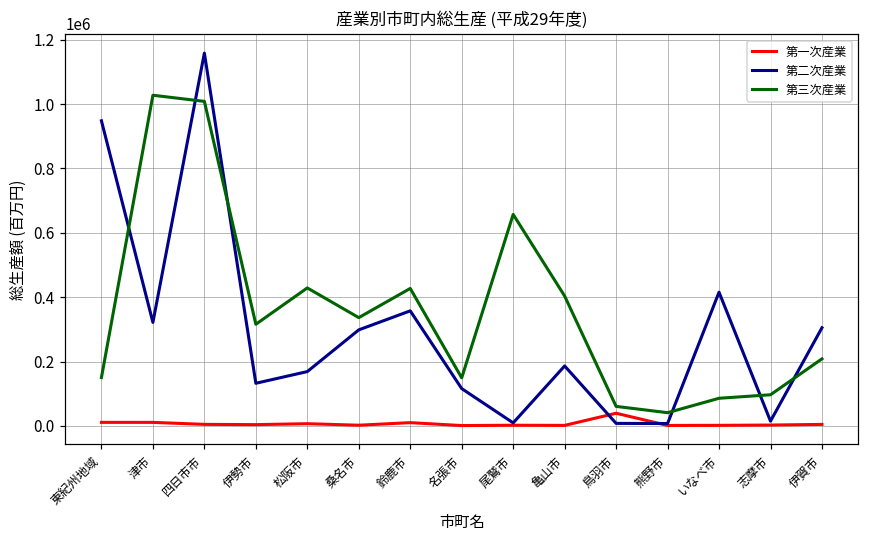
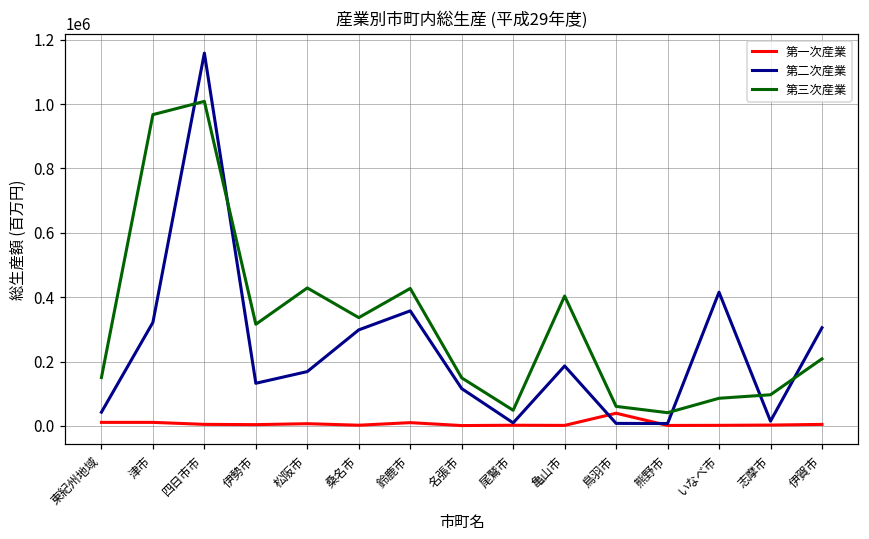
第二次産業, 東紀州地域: 950000 -> 40000
第三次産業, 津市: 1030000 -> 970000
第三次産業, 尾鷲市: 660000 -> 50000
